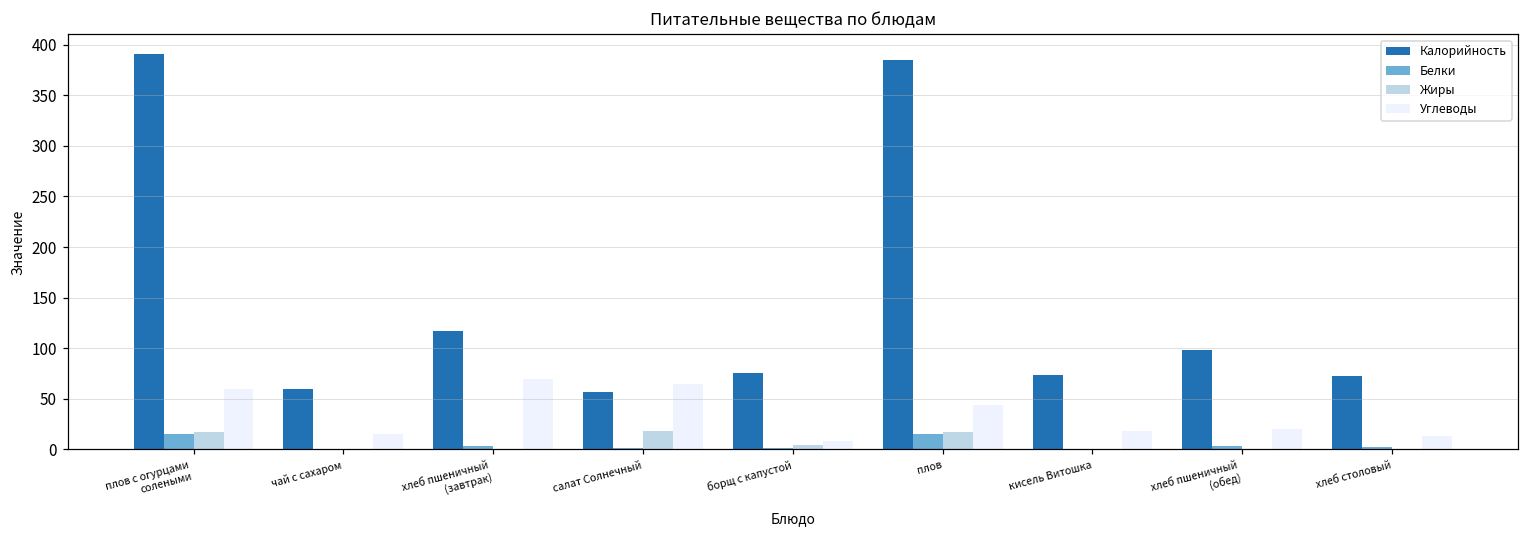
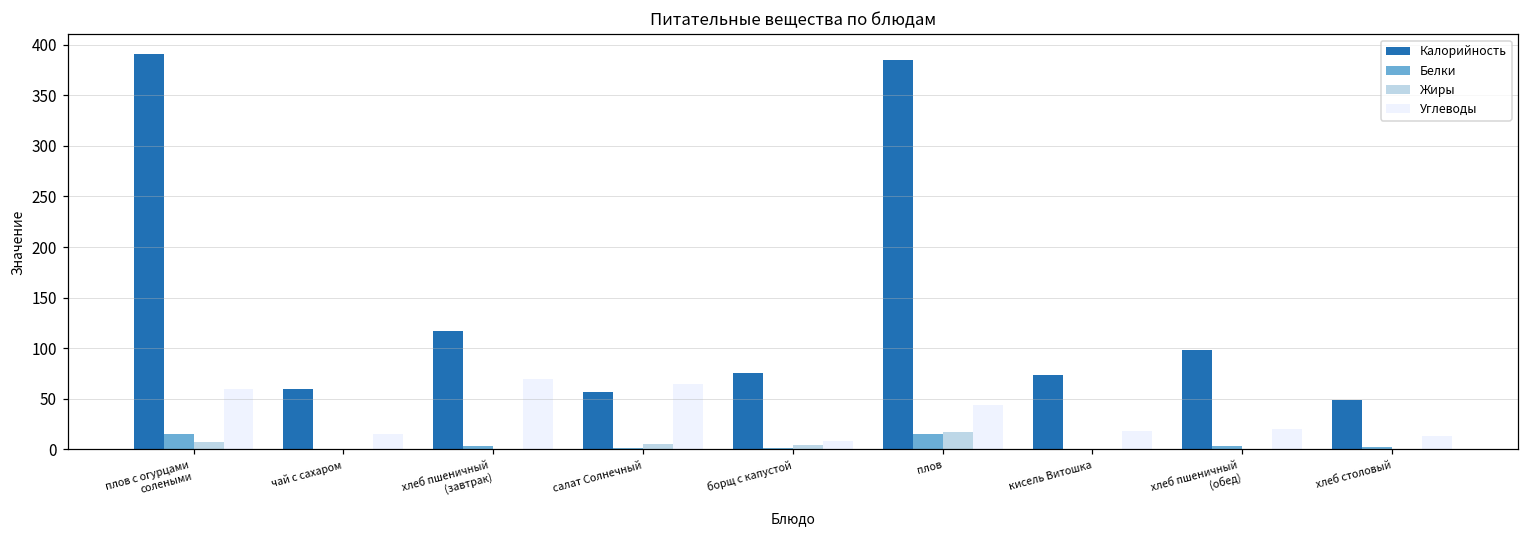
Жиры, плов с огурцами солеными: 20 -> 10
Жиры, салат Солнечный: 20 -> 10
Калорийность, хлеб столовый: 70 -> 50
